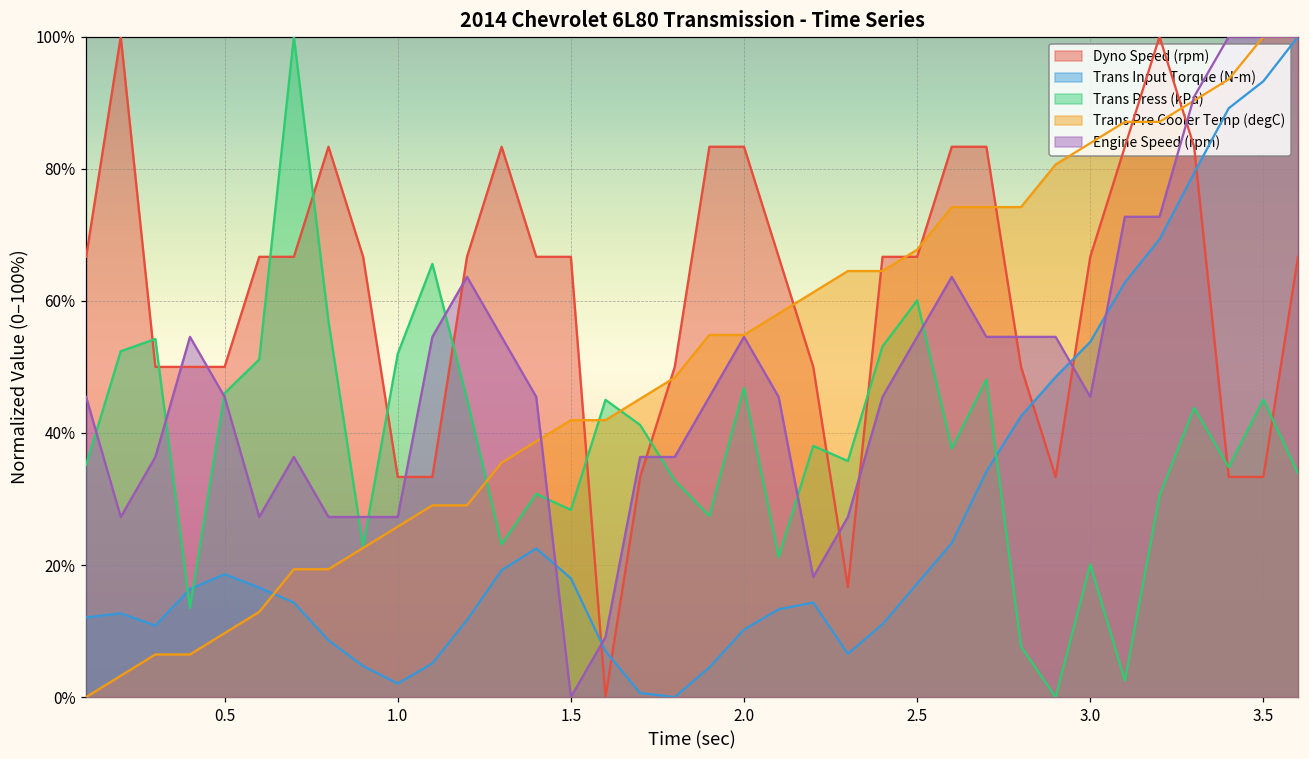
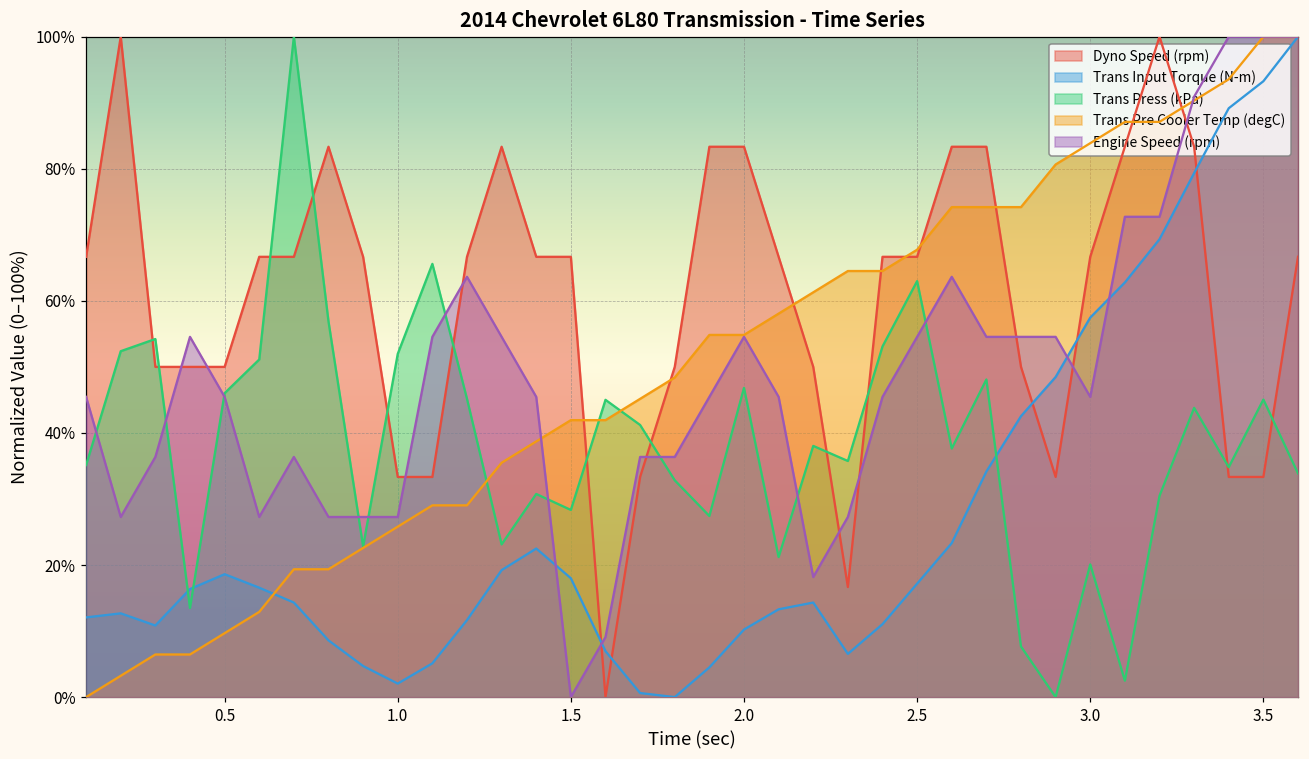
Trans Press (kPa), 2.5: 60% -> 63%
Trans Input Torque (N-m), 3.0: 54% -> 57%
